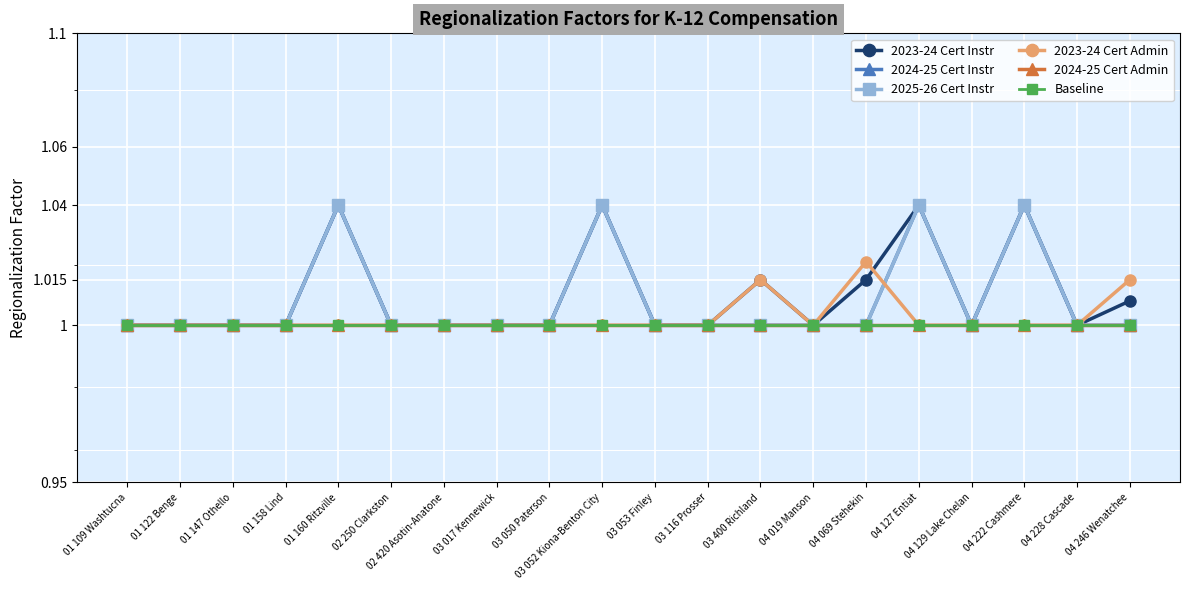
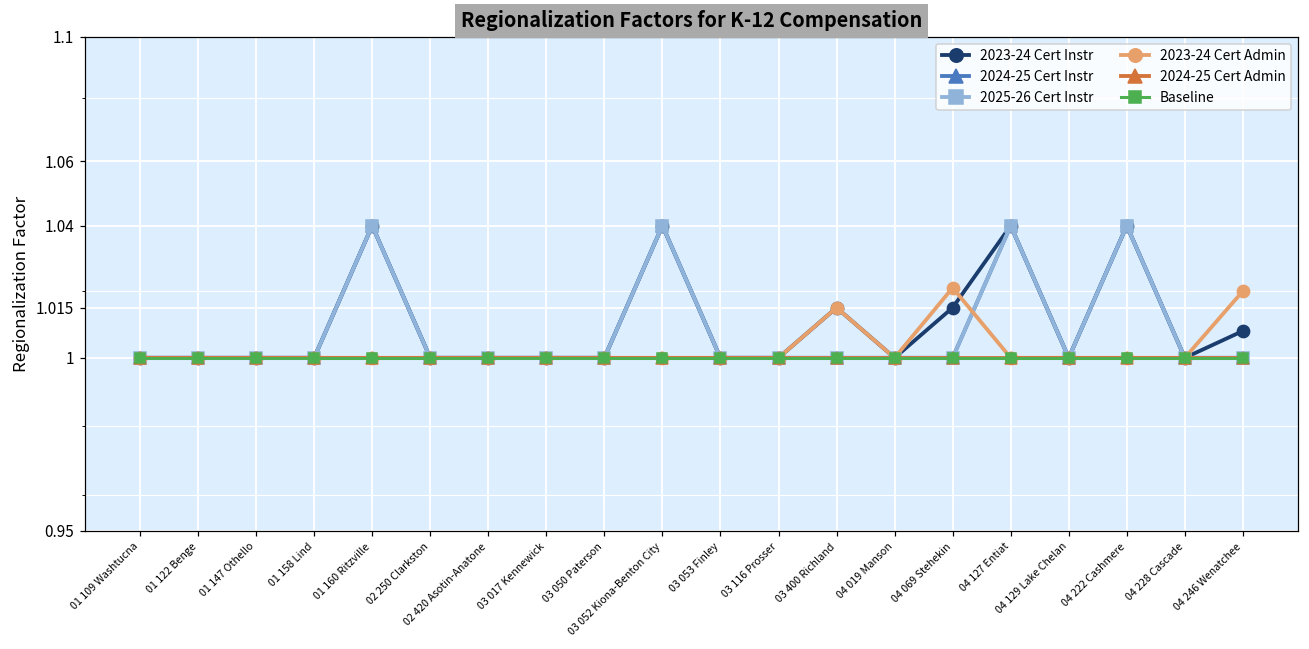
2023-24 Cert Admin, 04 246 Wenatchee: 1.015 -> 1.020
